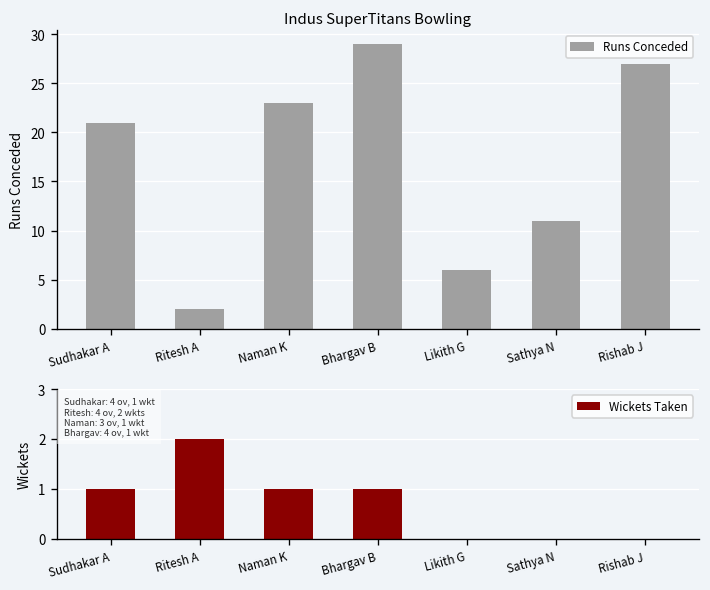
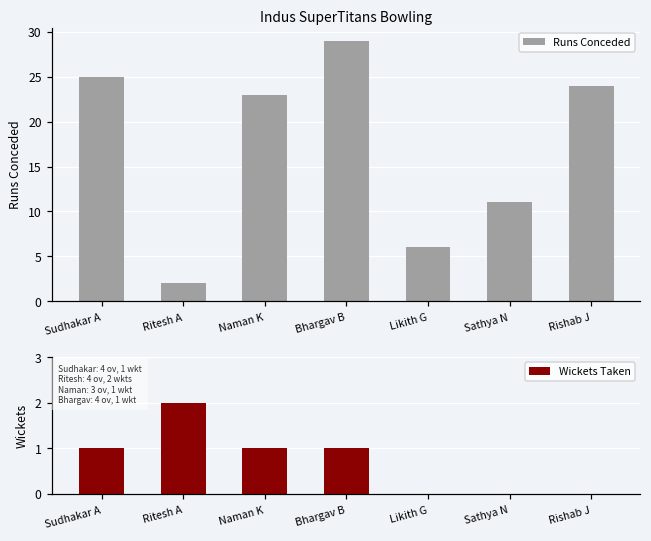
Indus SuperTitans Bowling, Sudhakar A: 21 -> 25
Indus SuperTitans Bowling, Rishab J: 27 -> 24
